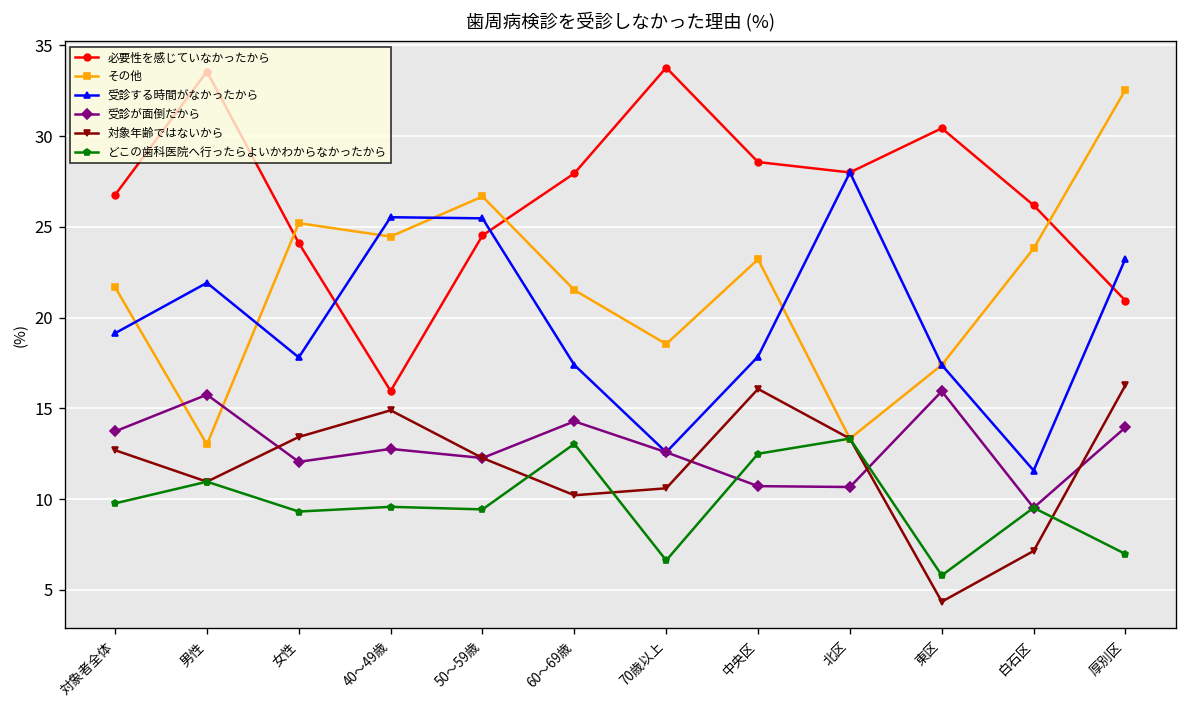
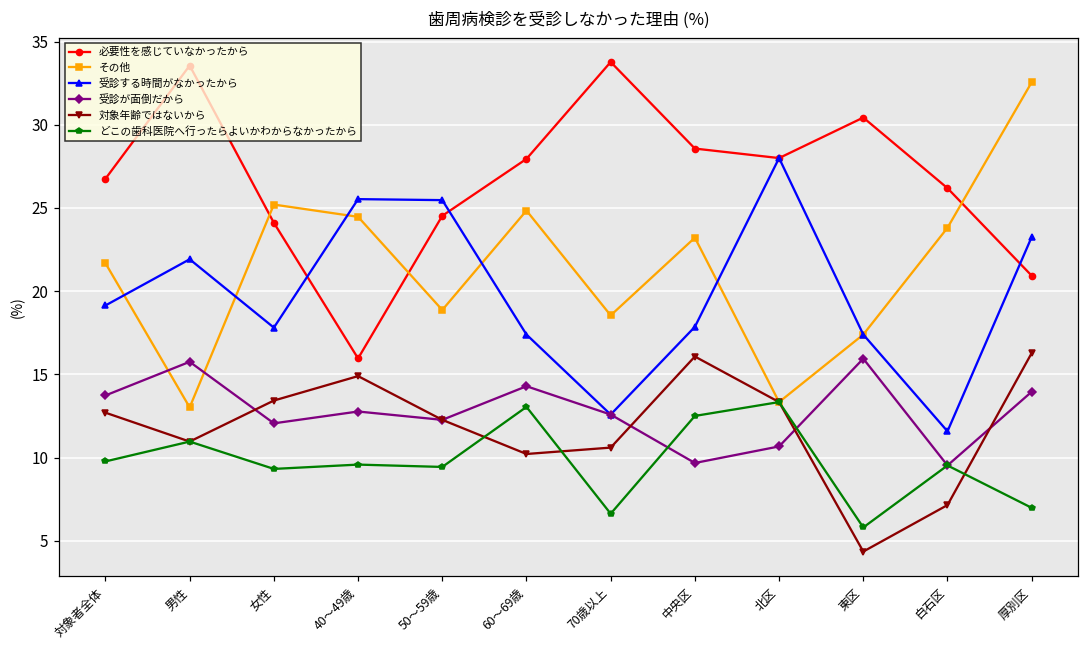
その他, 50～59歳: 26.7 -> 18.9
その他, 60～69歳: 21.5 -> 24.8
受診が面倒だから, 中央区: 10.7 -> 9.7
